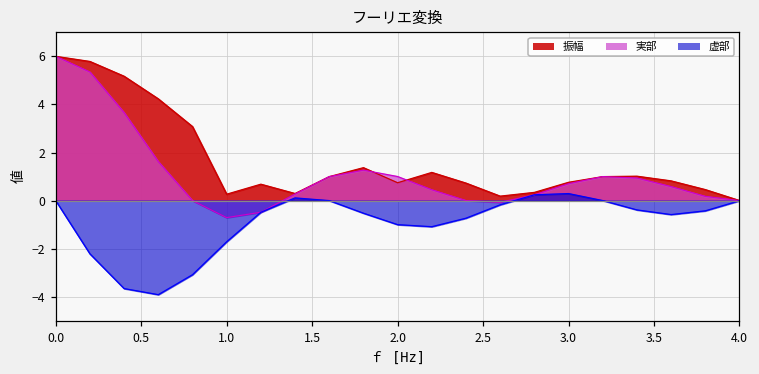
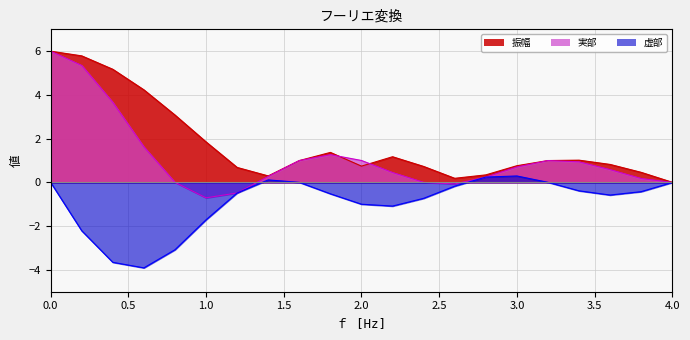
振幅, 1.0: 0.3 -> 1.9
